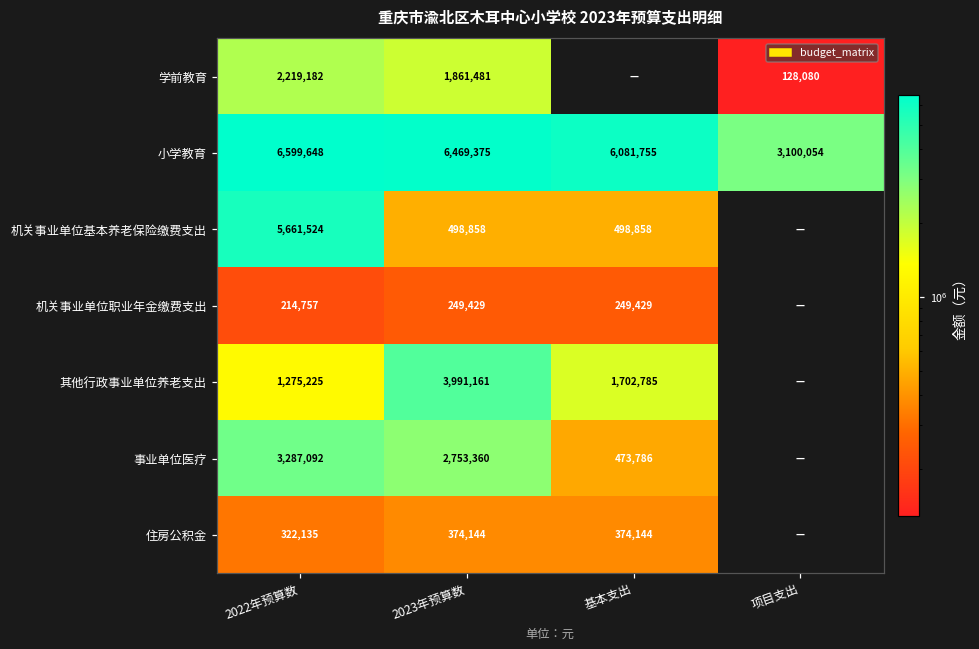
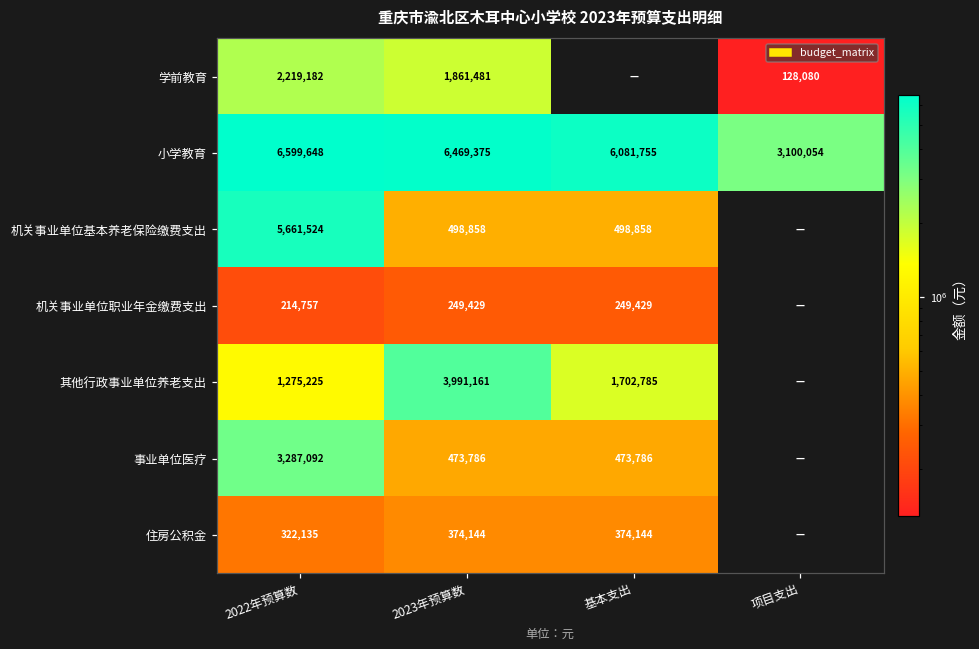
事业单位医疗, 2023年预算数: 2,753,360 -> 473,786
